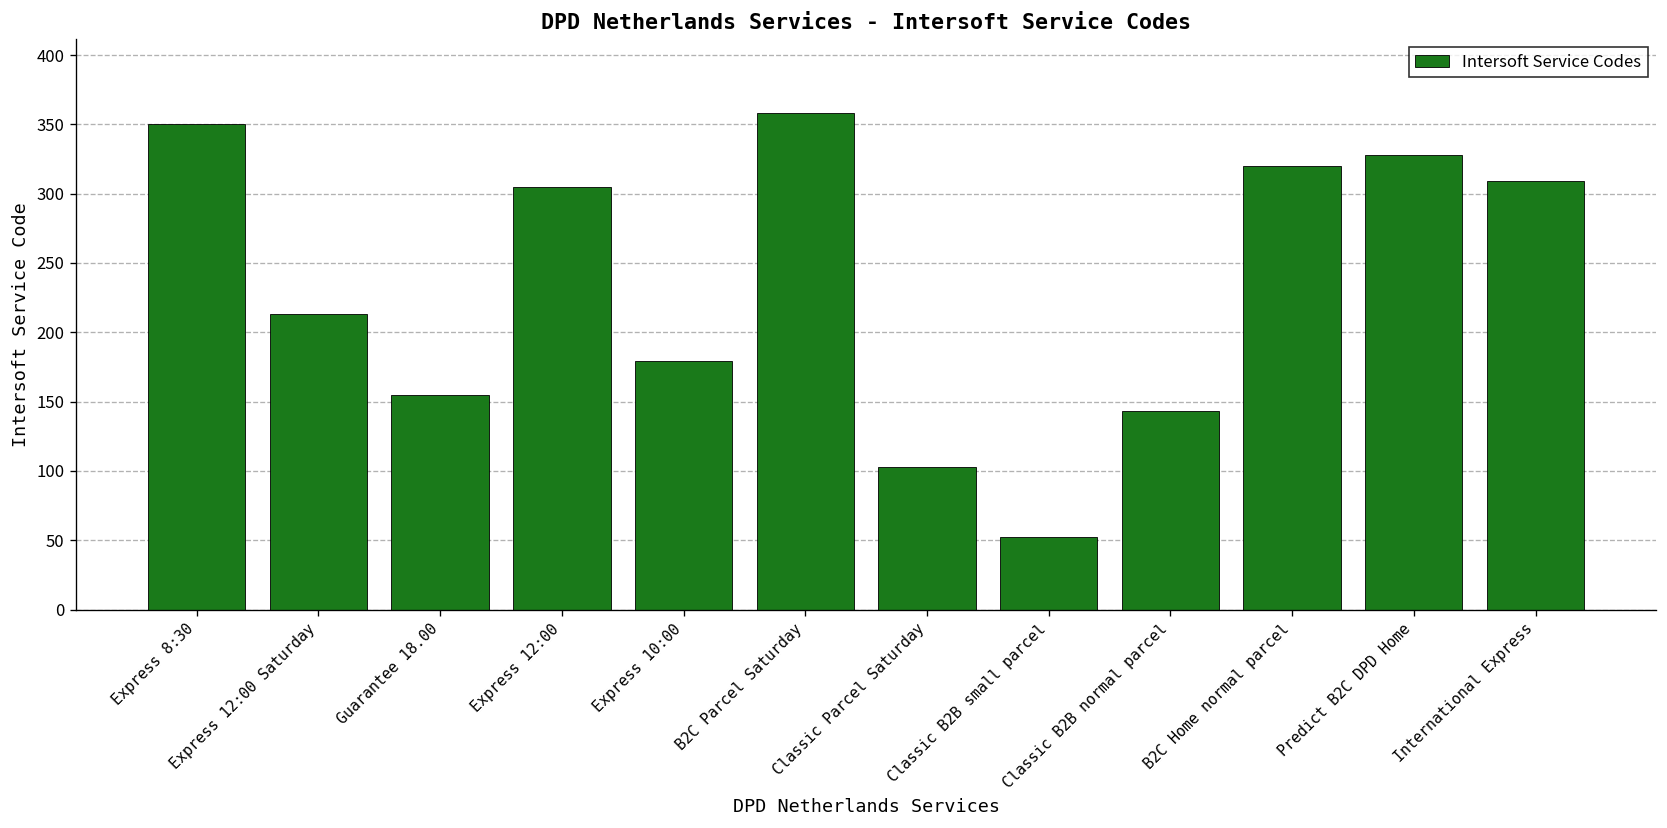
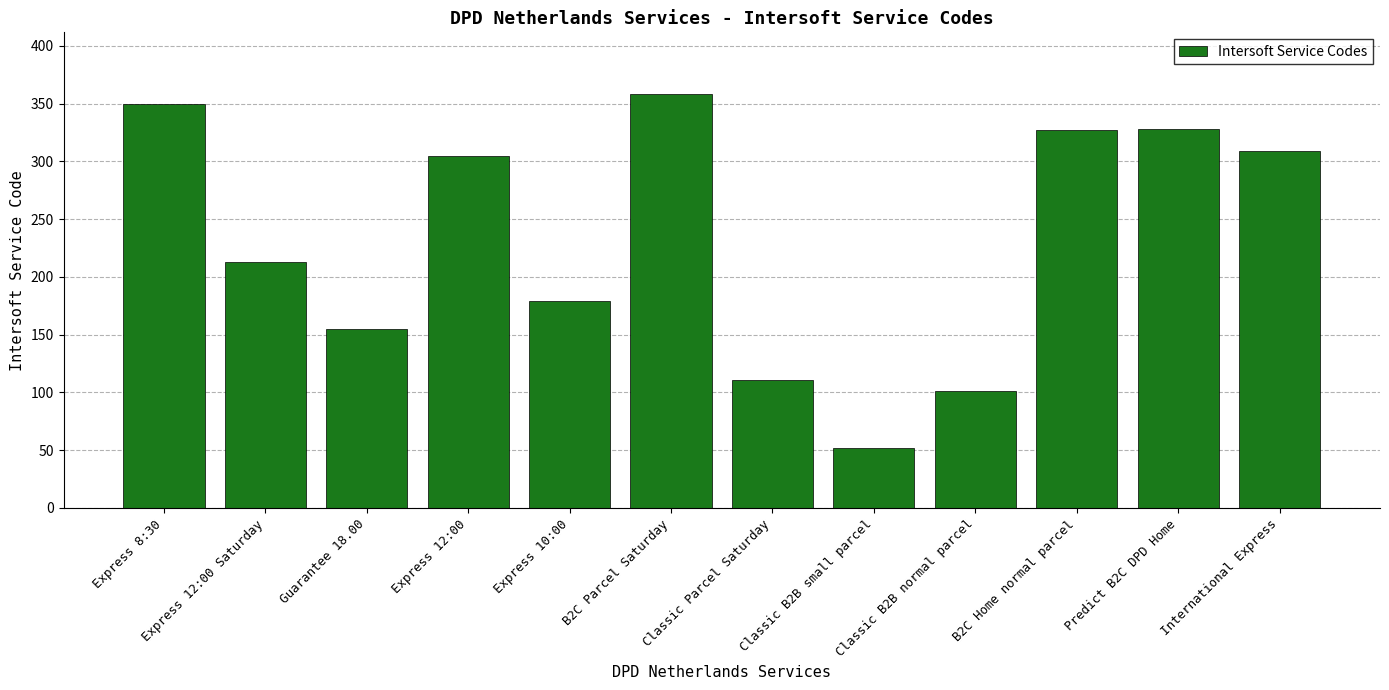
Classic Parcel Saturday: 103 -> 111
Classic B2B normal parcel: 143 -> 101
B2C Home normal parcel: 320 -> 327
